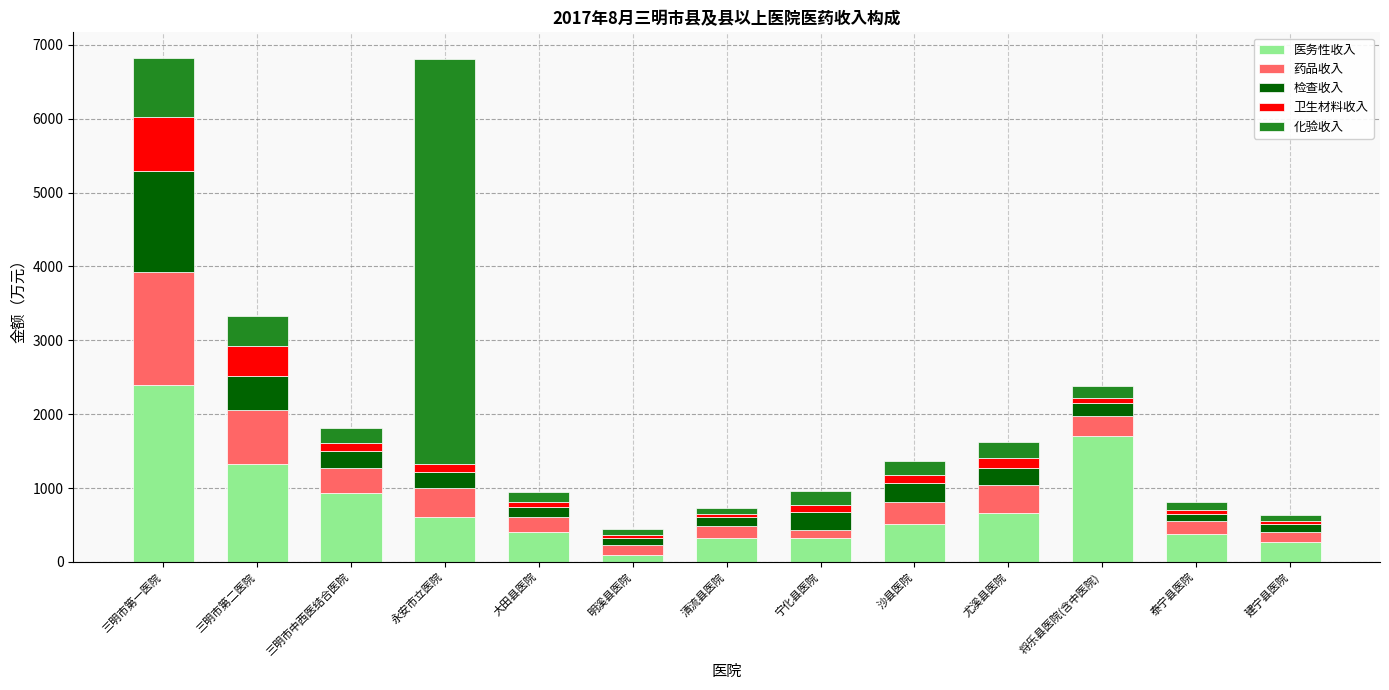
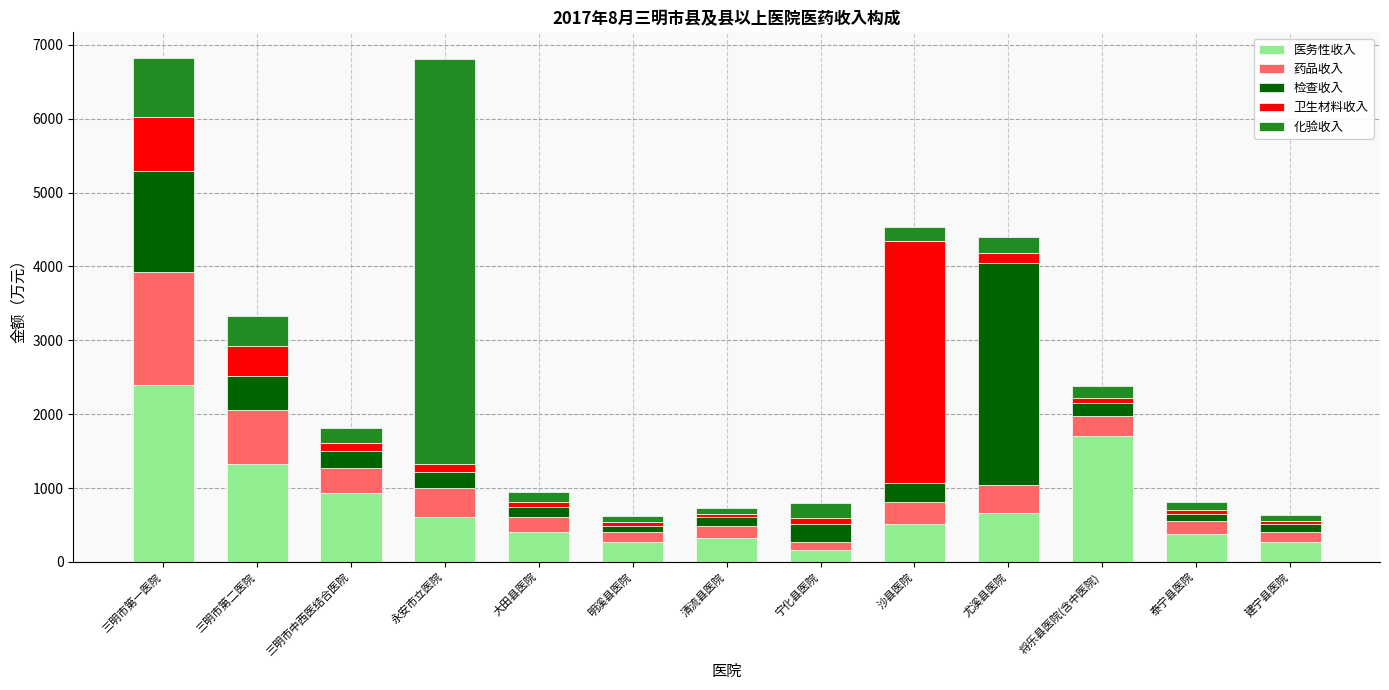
医务性收入, 明溪县医院: 100 -> 300
医务性收入, 宁化县医院: 300 -> 200
卫生材料收入, 沙县医院: 100 -> 3300
检查收入, 尤溪县医院: 200 -> 3000
